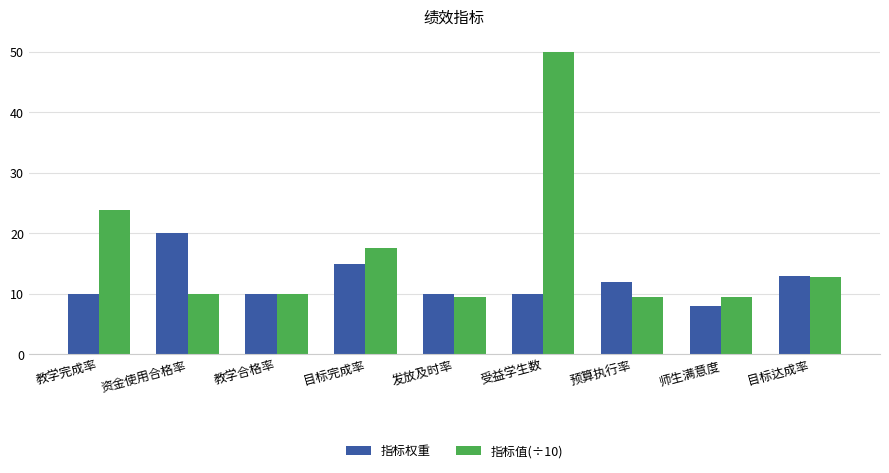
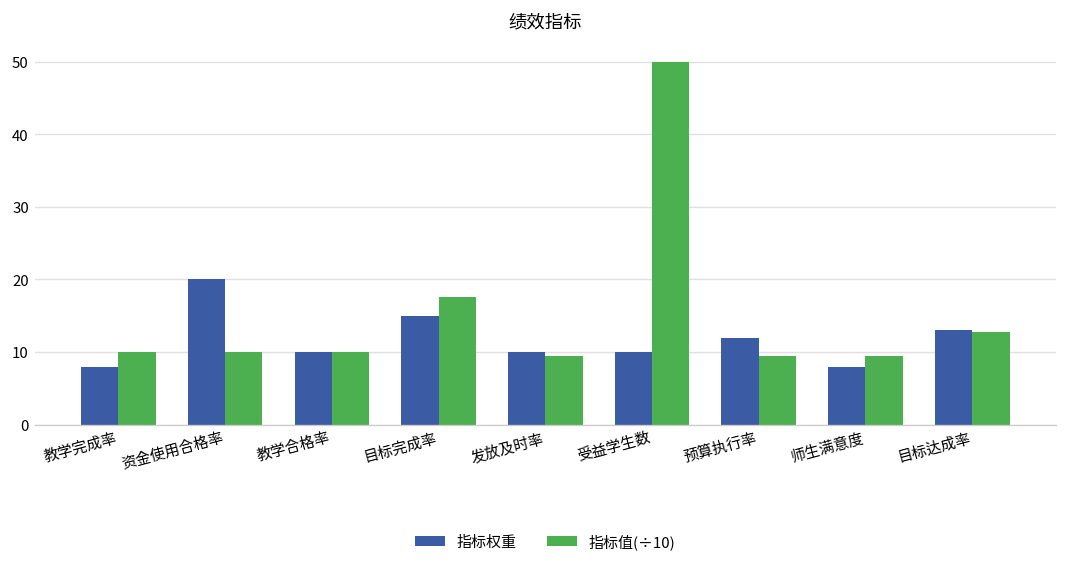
指标权重, 教学完成率: 10 -> 8
指标值(÷10), 教学完成率: 24 -> 10
